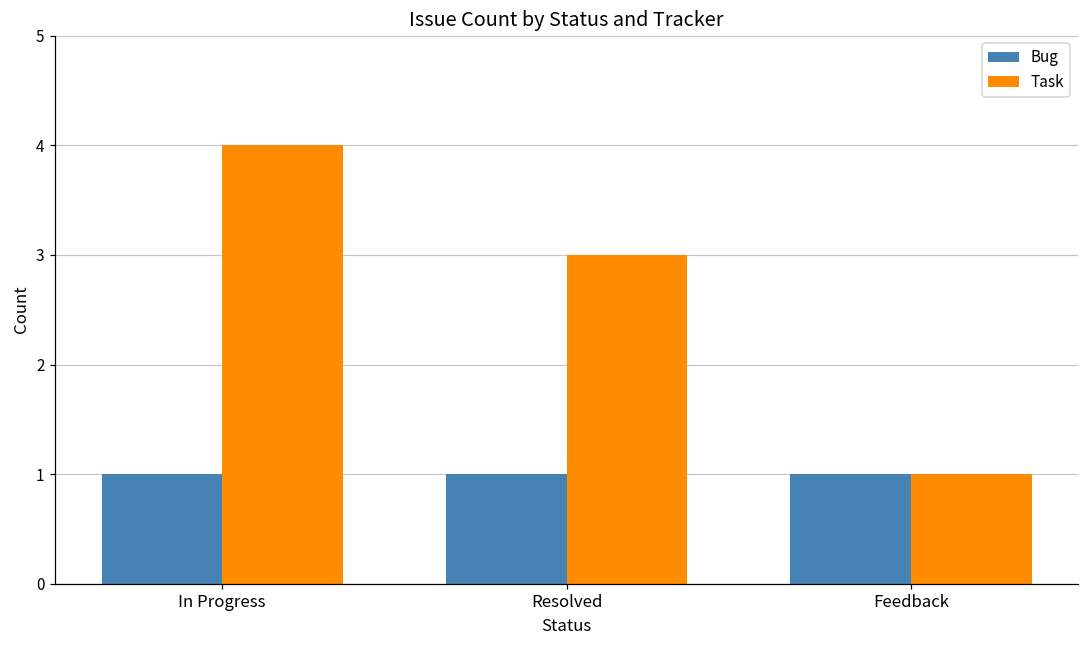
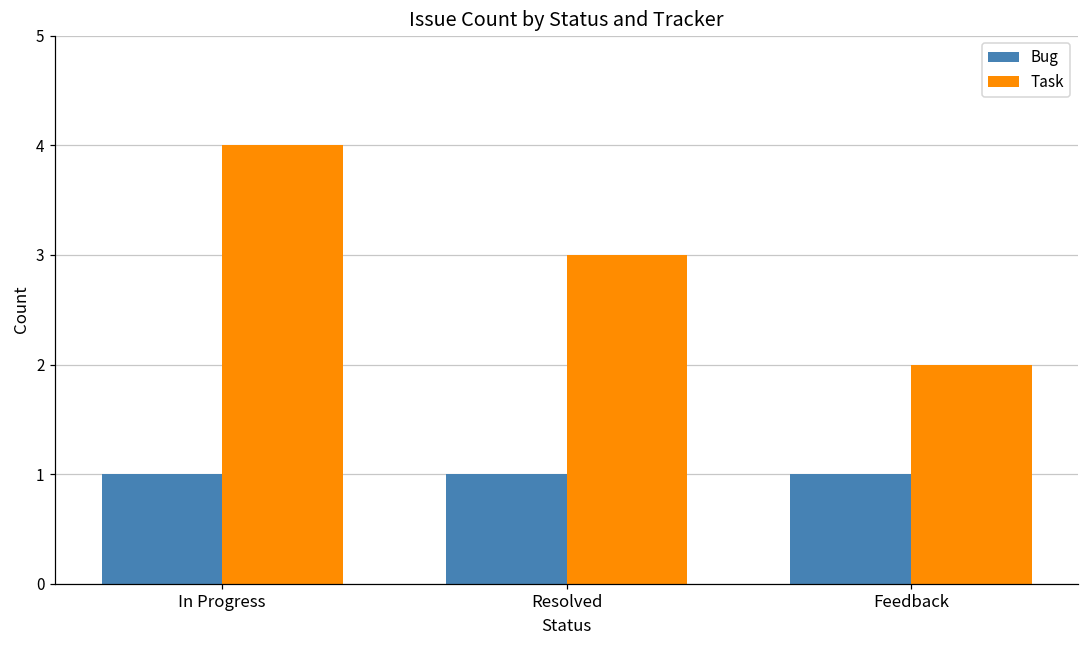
Task, Feedback: 1 -> 2
